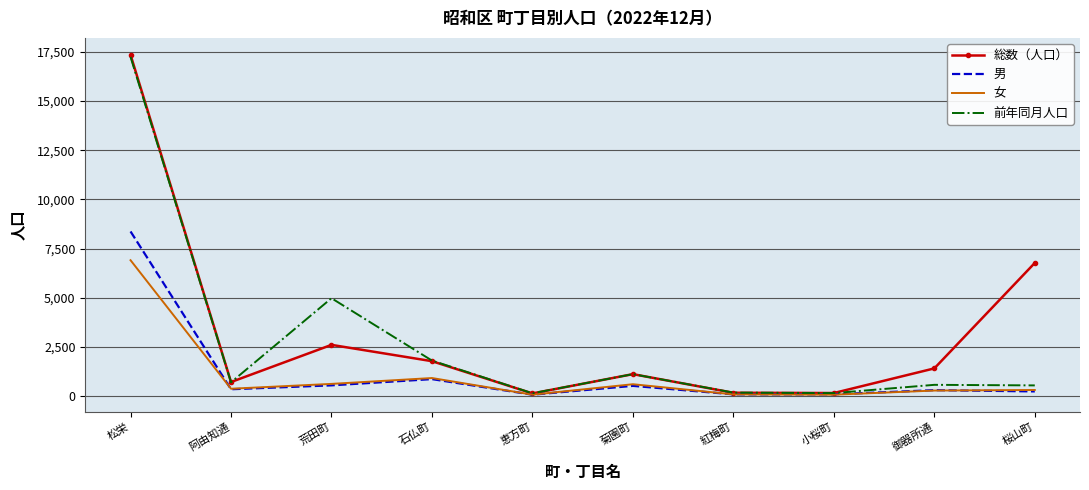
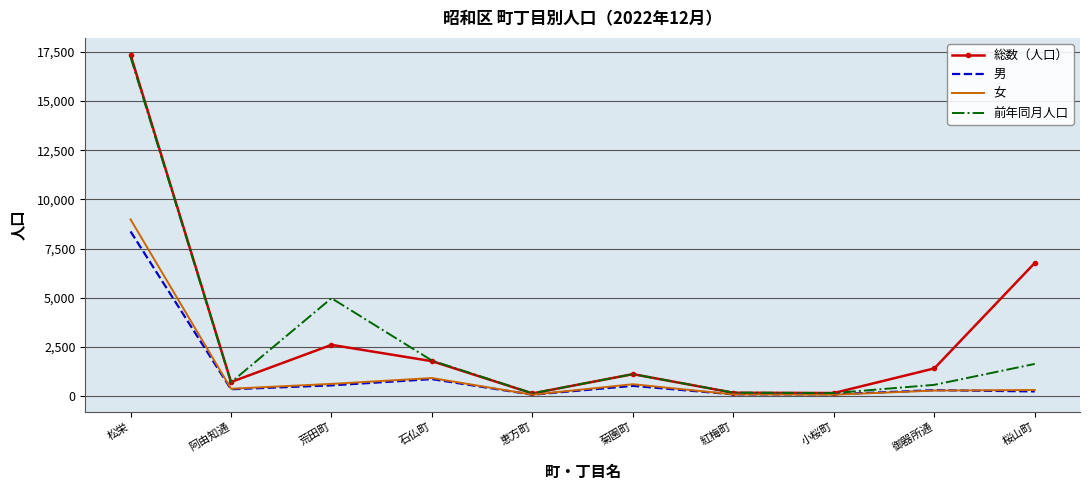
女, 松栄: 6,900 -> 9,000
前年同月人口, 桜山町: 500 -> 1,600
